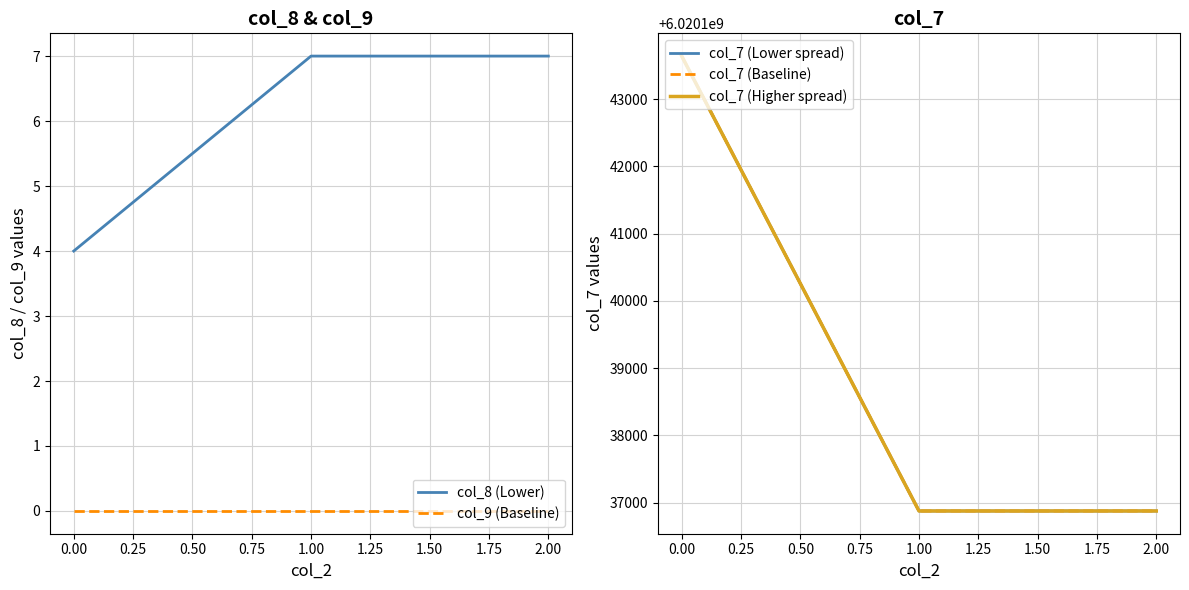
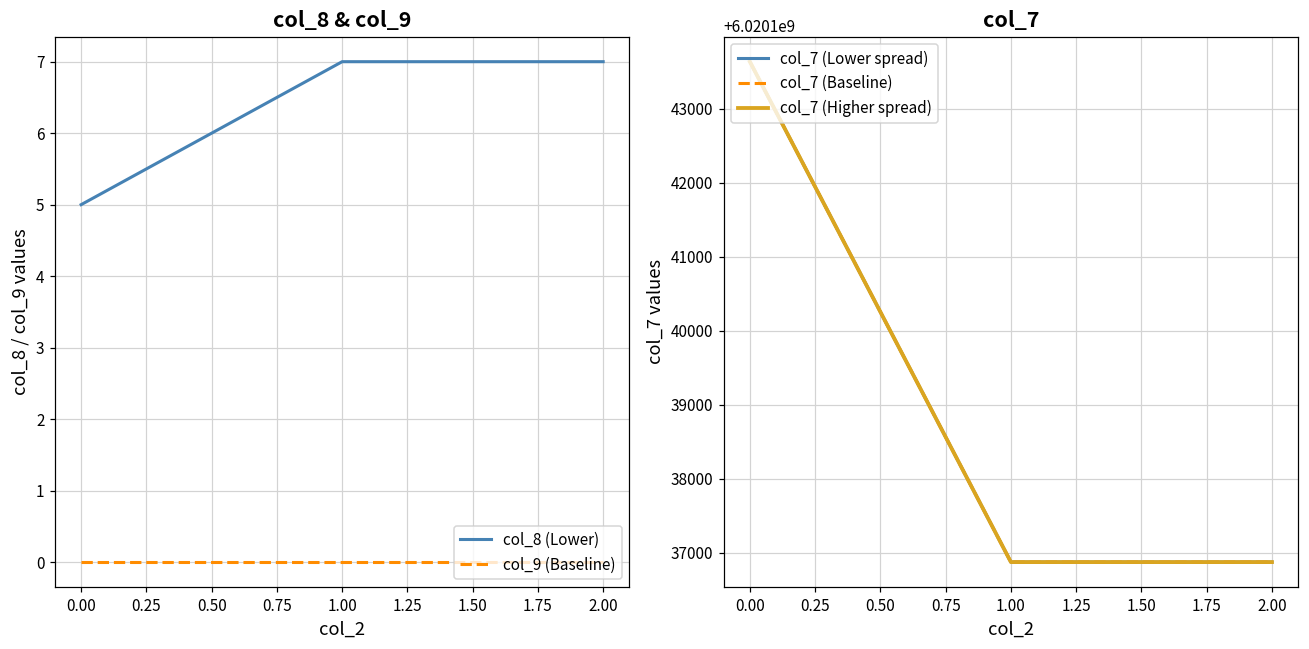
col_8 & col_9, col_8 (Lower), 0.00: 4 -> 5
